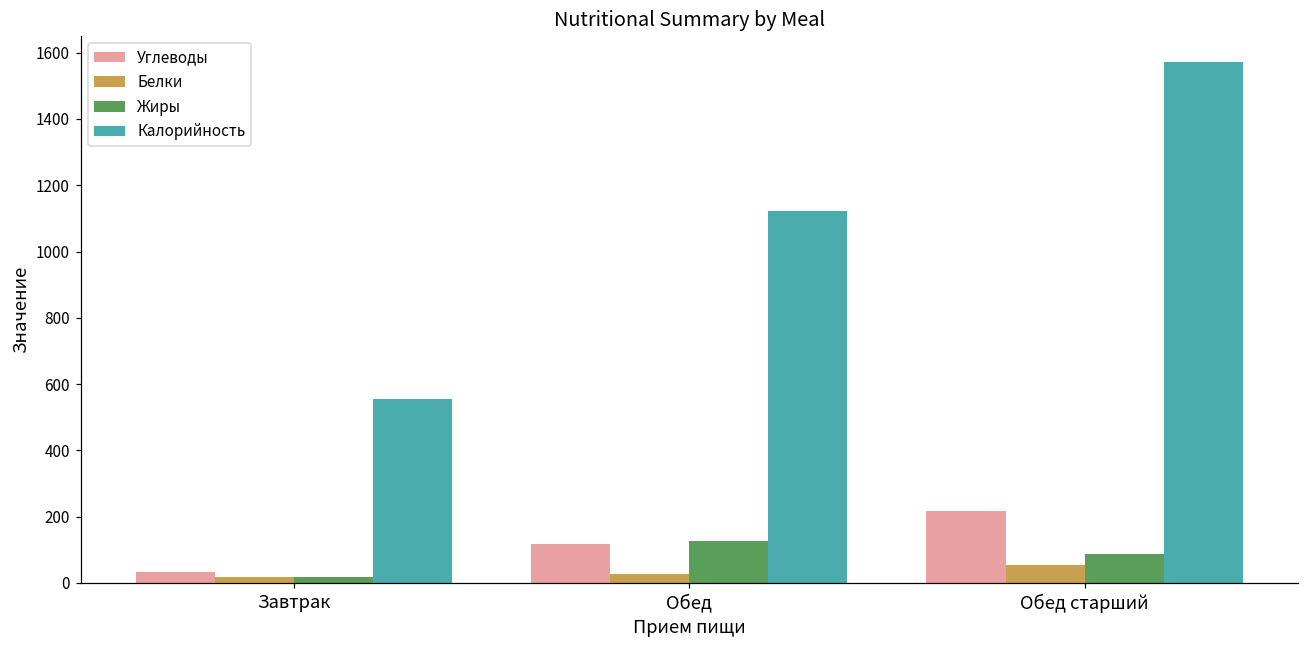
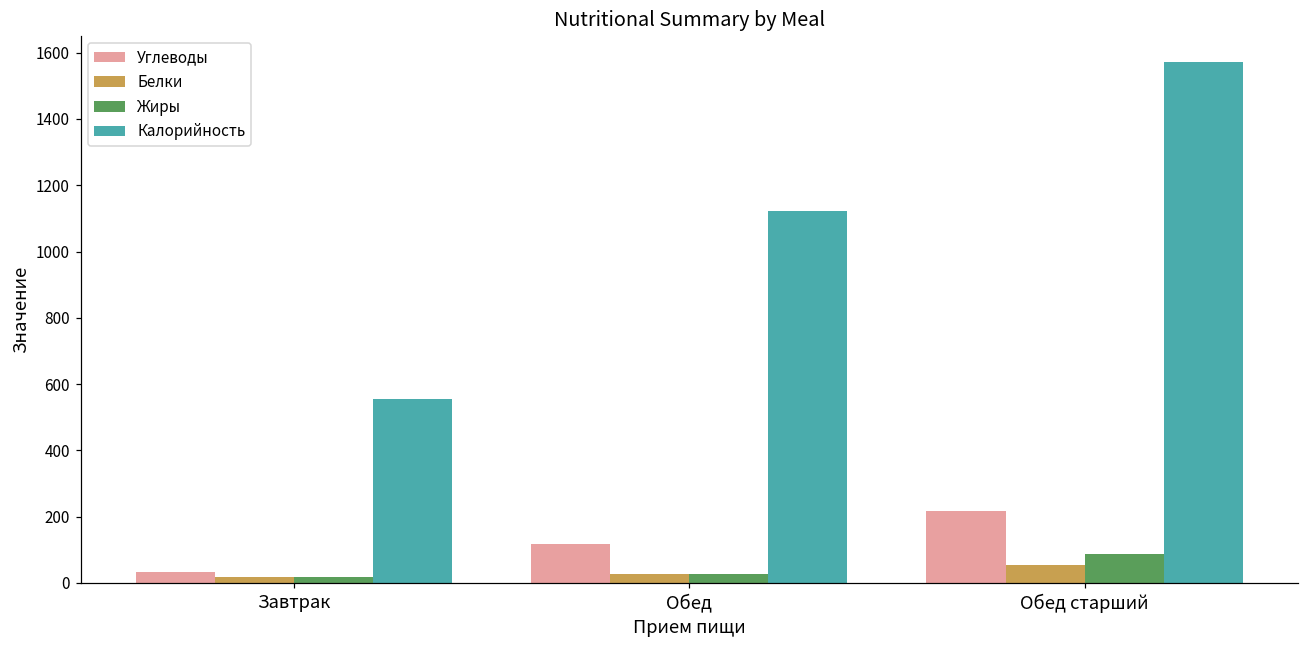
Жиры, Обед: 130 -> 30
